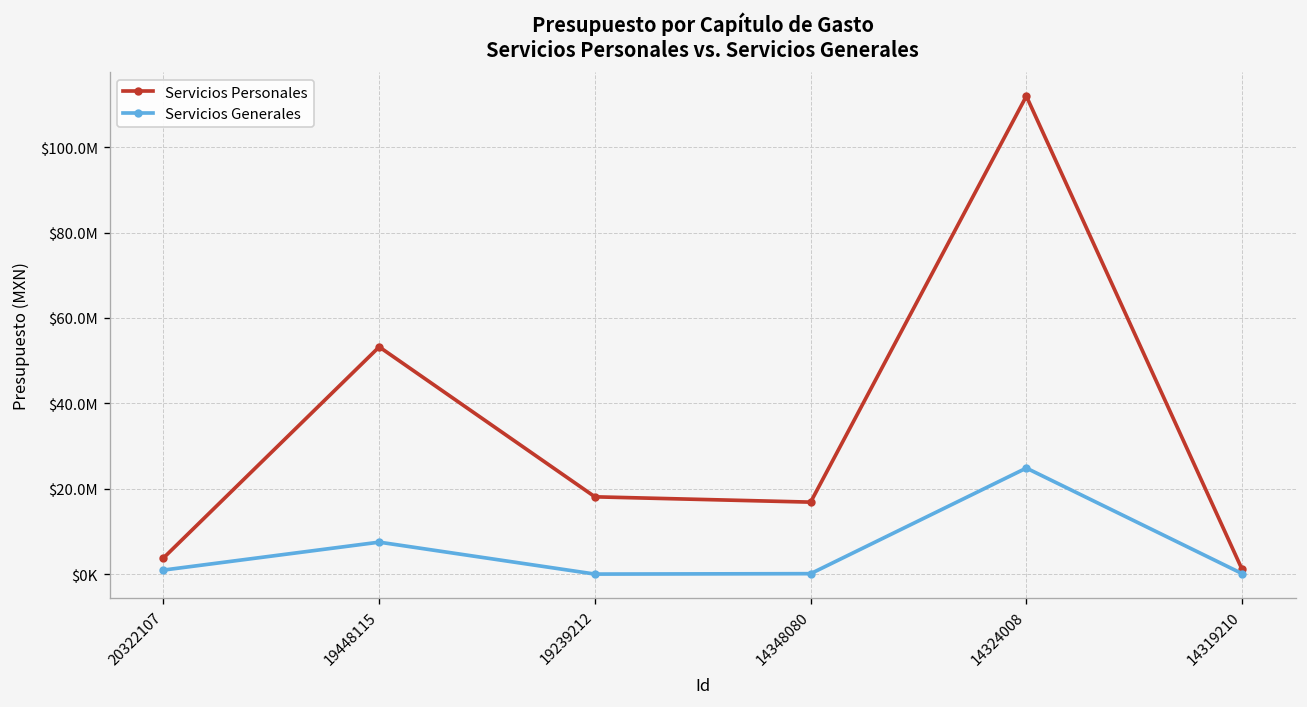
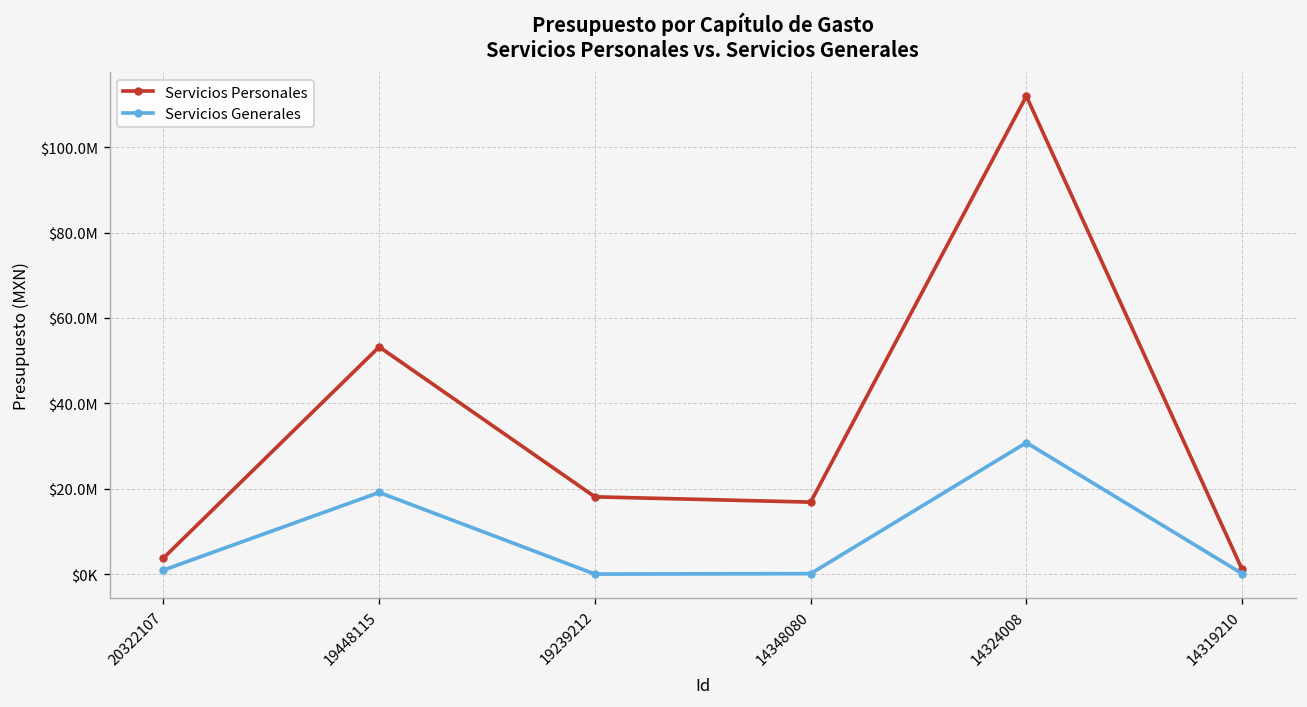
Servicios Generales, 19448115: $7000000 -> $19000000
Servicios Generales, 14324008: $25000000 -> $31000000
